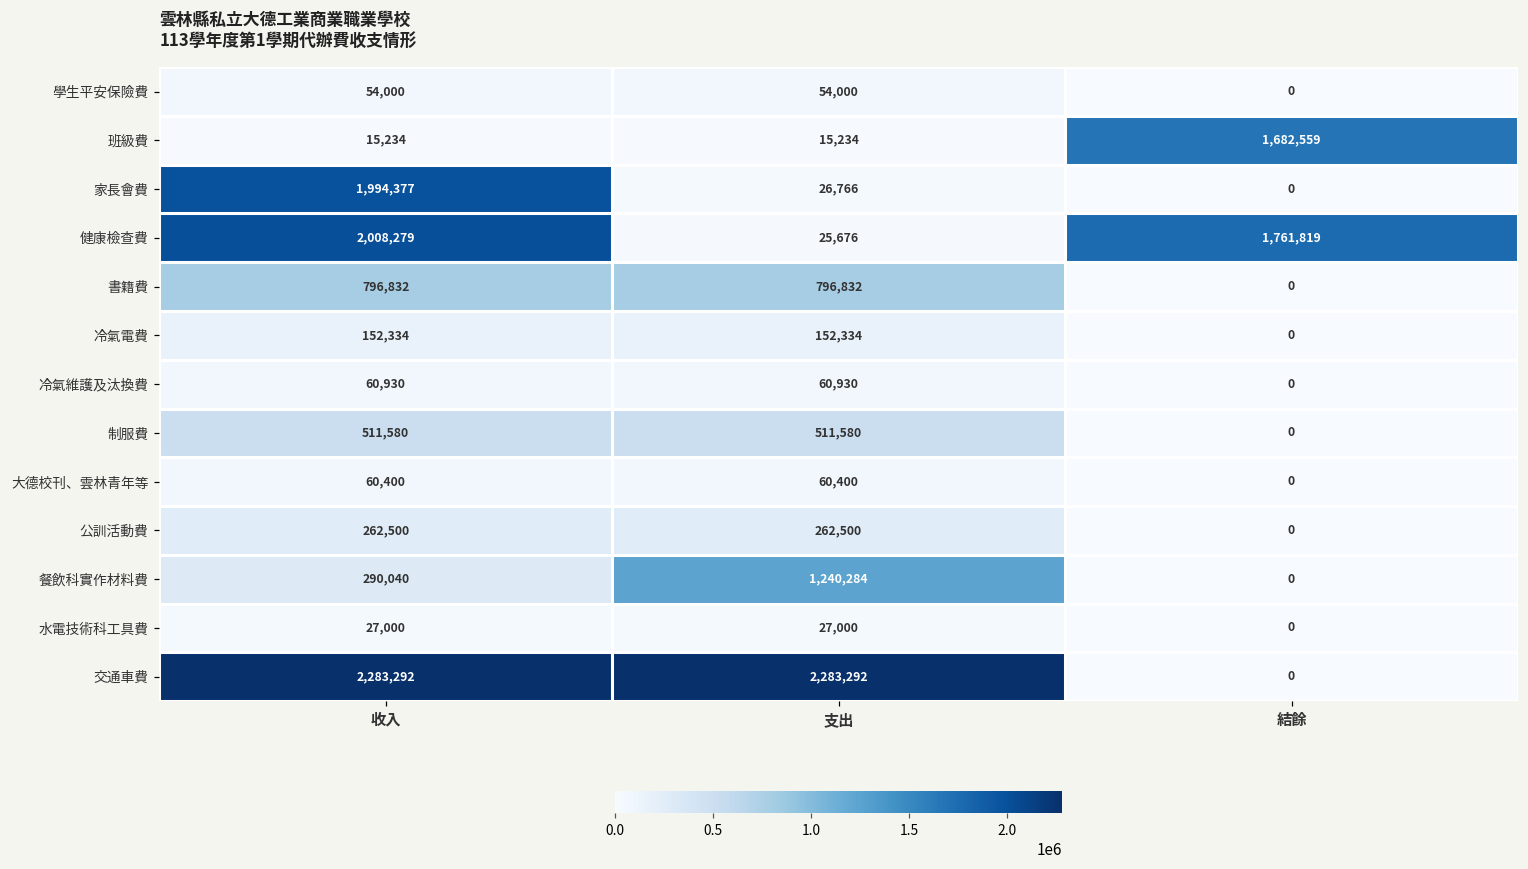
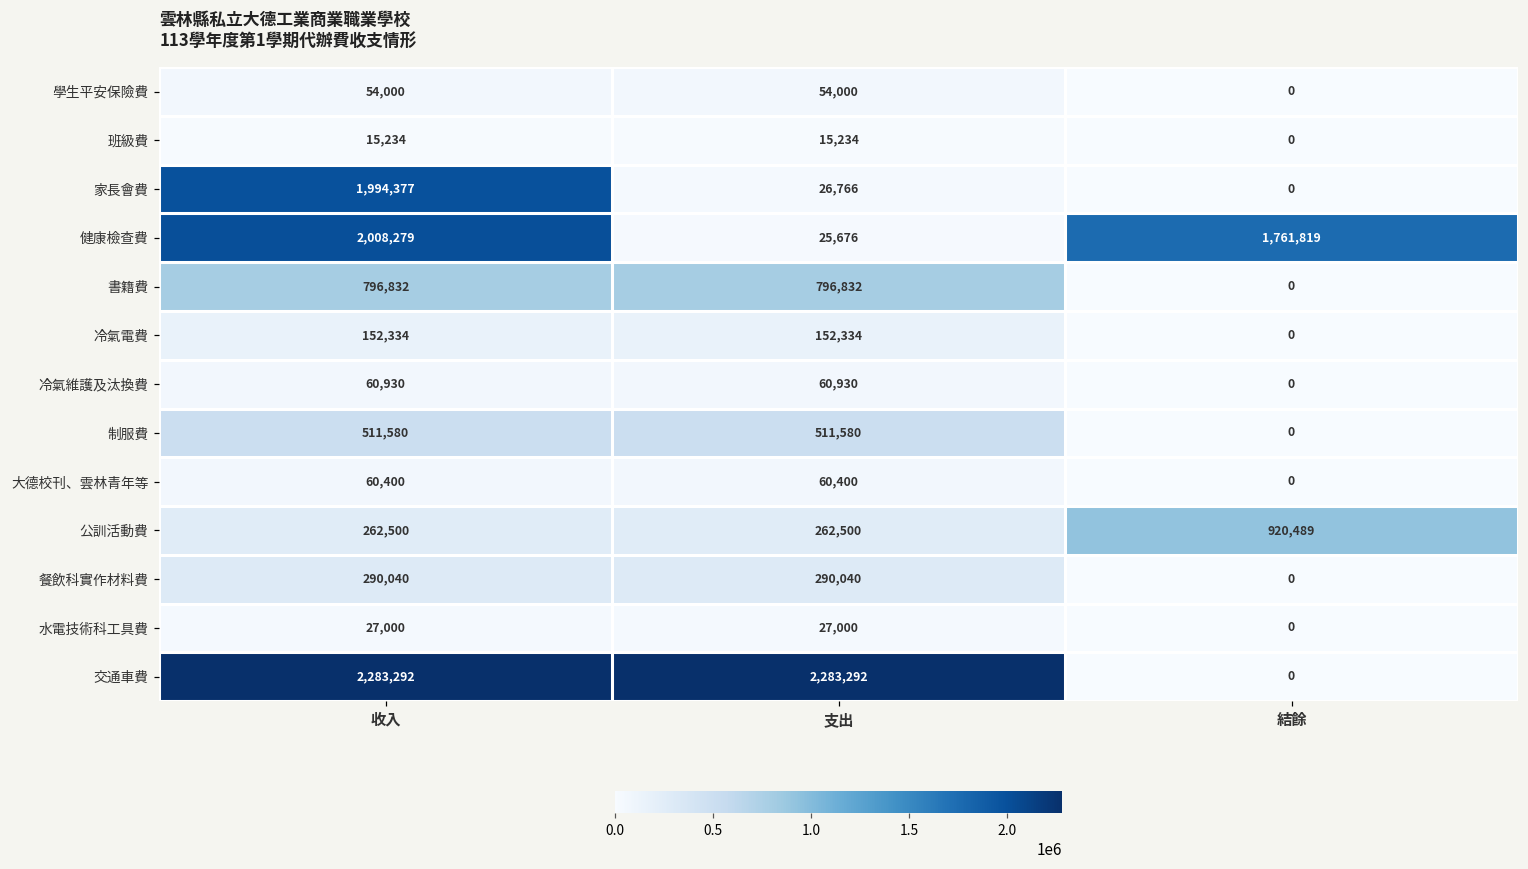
班級費, 結餘: 1,682,559 -> 0
公訓活動費, 結餘: 0 -> 920,489
餐飲科實作材料費, 支出: 1,240,284 -> 290,040
